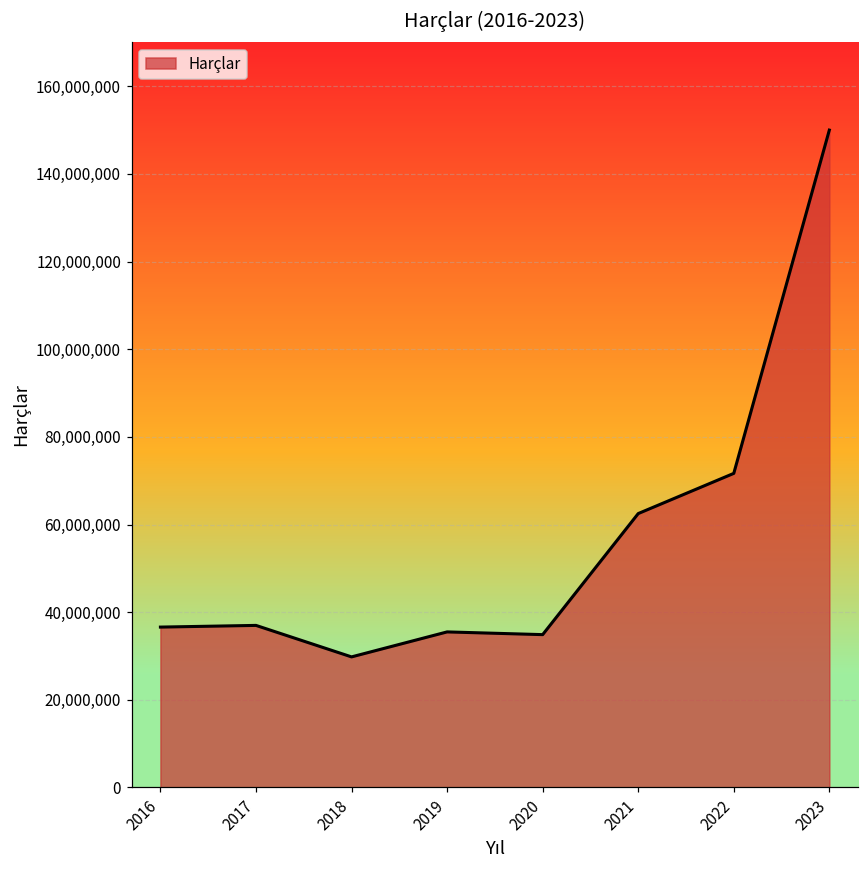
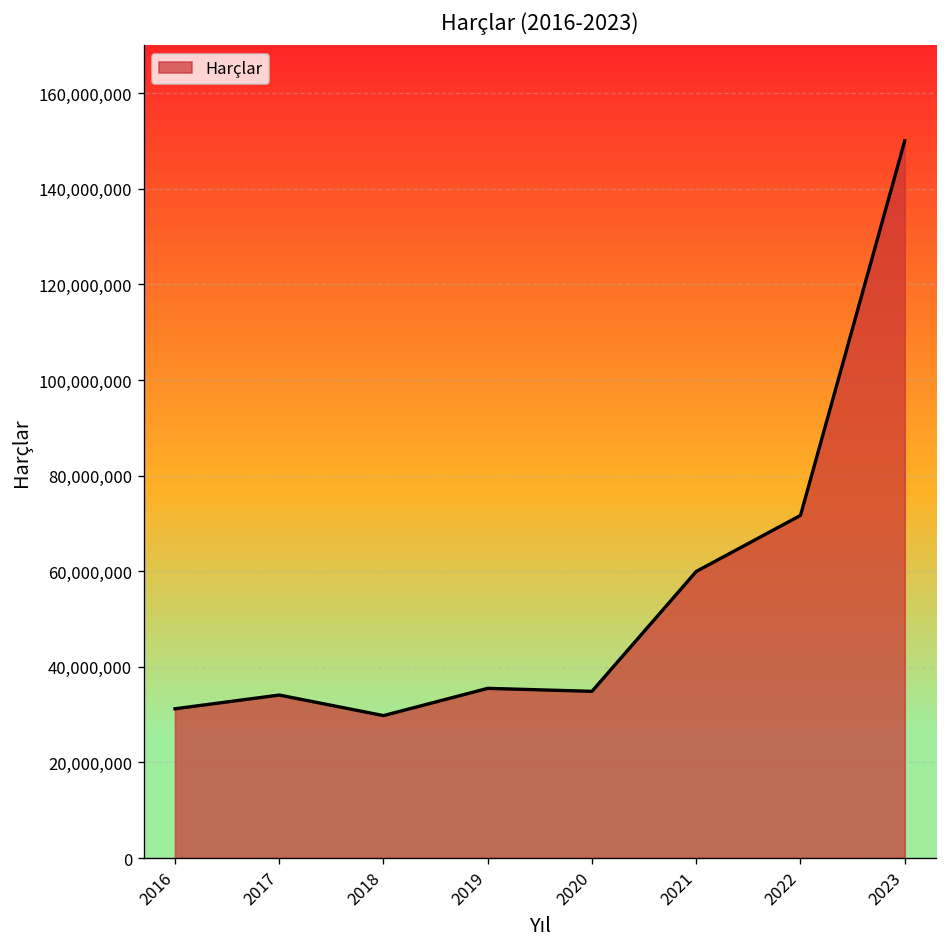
2016: 37,000,000 -> 31,000,000
2017: 37,000,000 -> 34,000,000
2021: 63,000,000 -> 60,000,000
